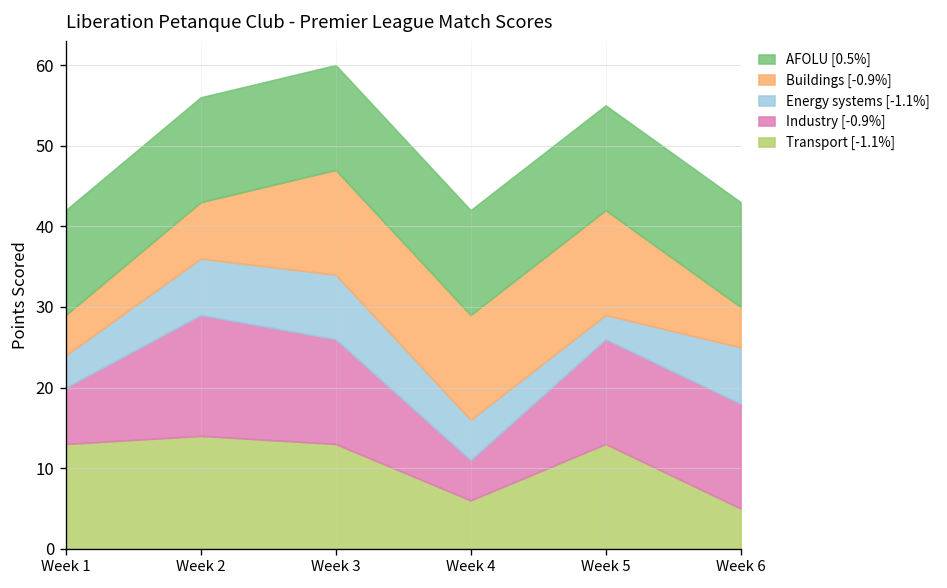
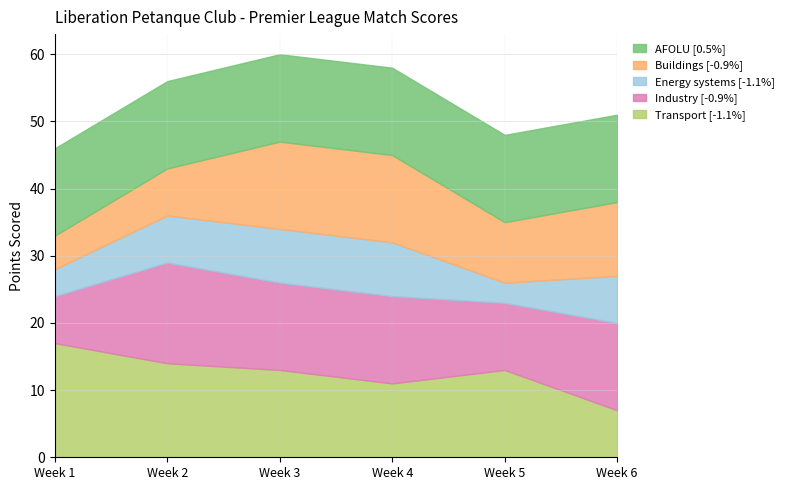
Transport [-1.1%], Week 1: 13 -> 17
Transport [-1.1%], Week 4: 6 -> 11
Industry [-0.9%], Week 4: 5 -> 13
Energy systems [-1.1%], Week 4: 5 -> 8
Industry [-0.9%], Week 5: 13 -> 10
Buildings [-0.9%], Week 5: 13 -> 9
Transport [-1.1%], Week 6: 5 -> 7
Buildings [-0.9%], Week 6: 5 -> 11
